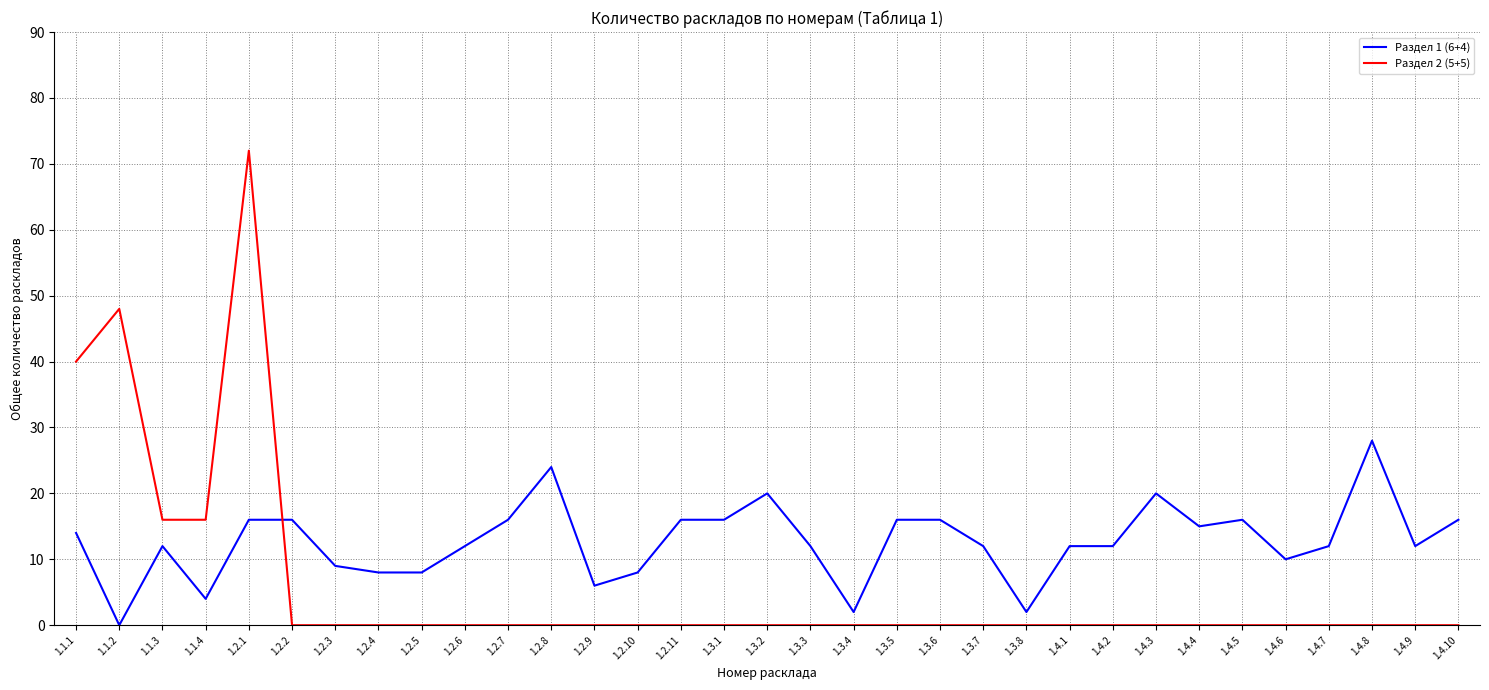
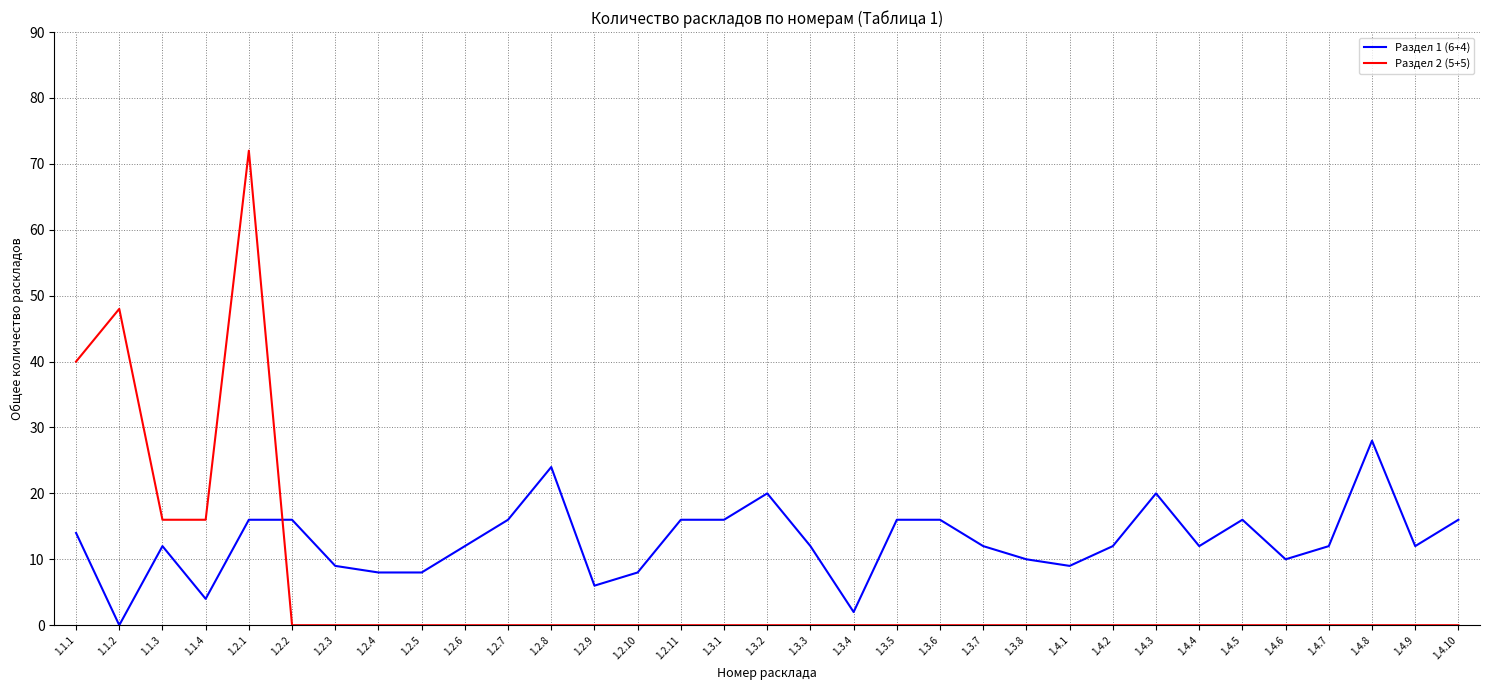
Раздел 1 (6+4), 1.3.8: 2 -> 10
Раздел 1 (6+4), 1.4.1: 12 -> 9
Раздел 1 (6+4), 1.4.4: 15 -> 12
